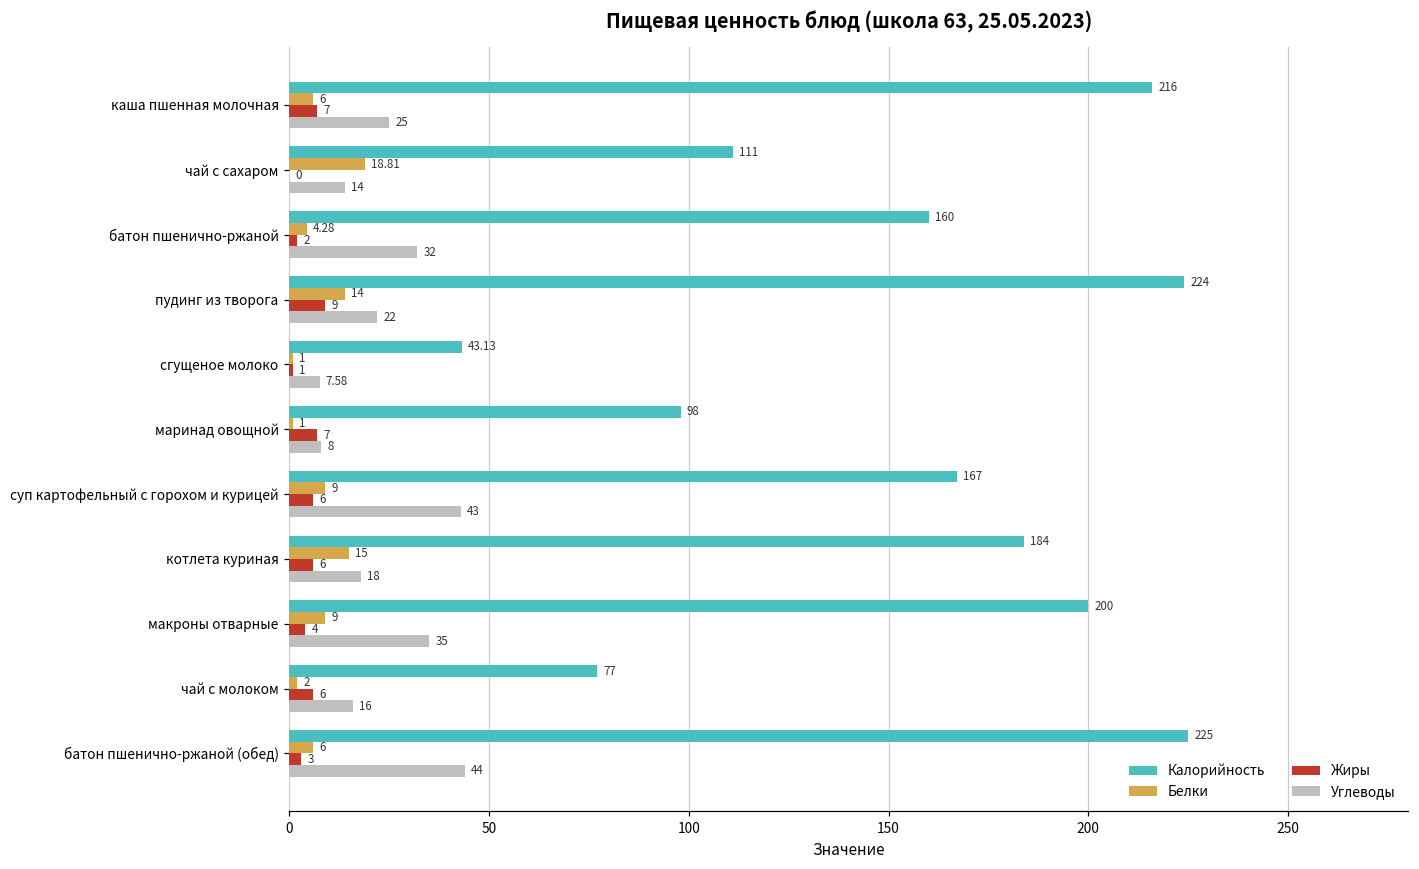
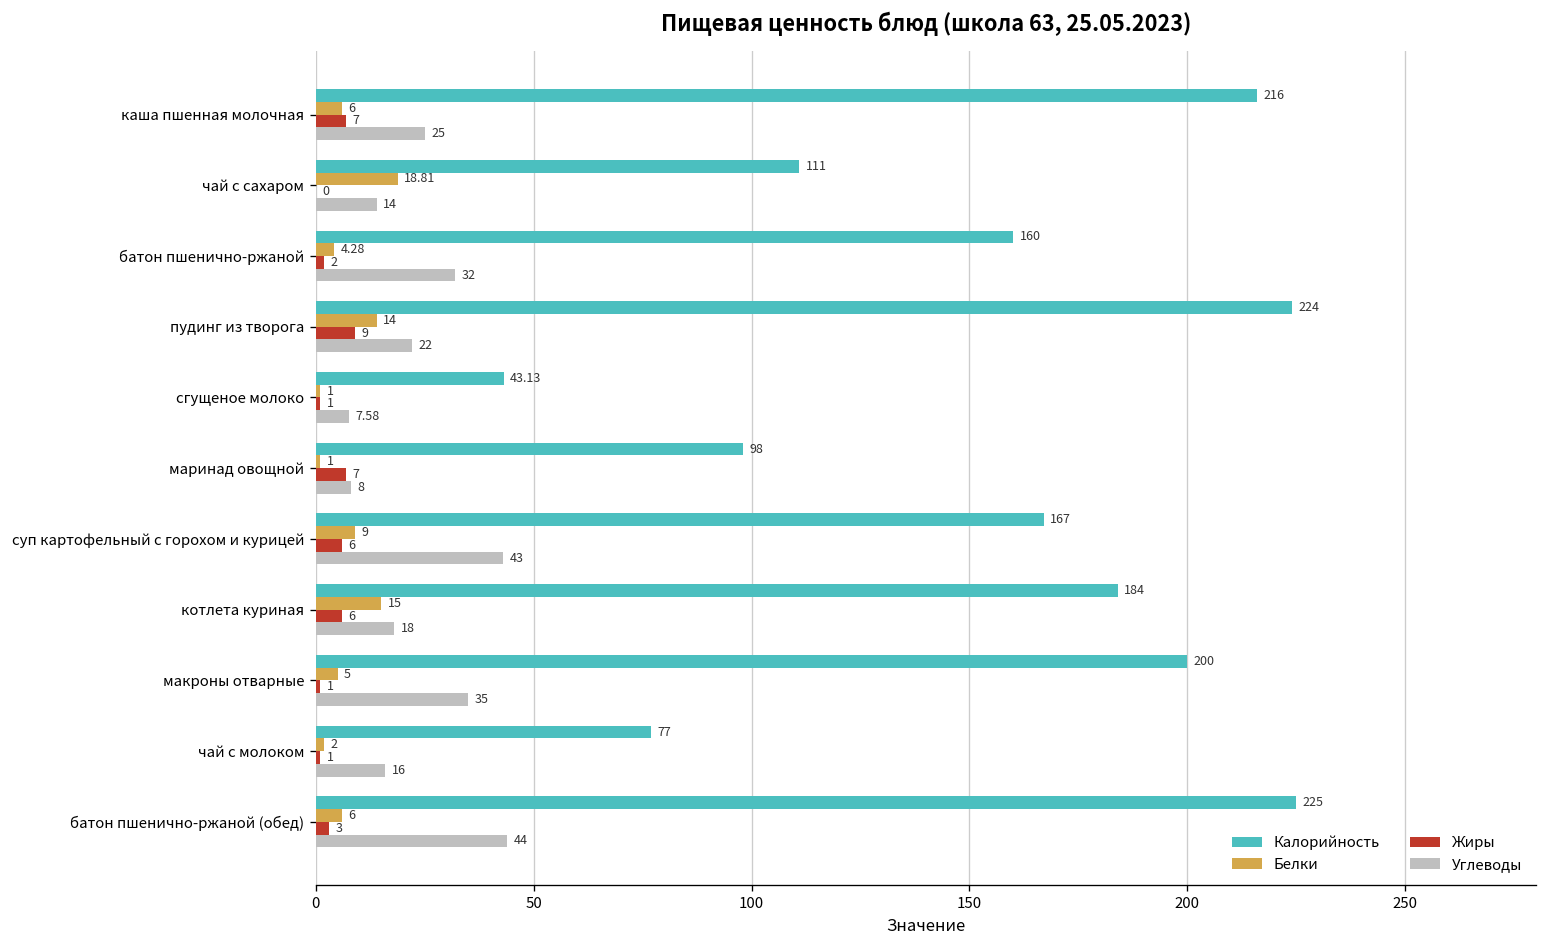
Белки, макроны отварные: 9 -> 5
Жиры, макроны отварные: 4 -> 1
Жиры, чай с молоком: 6 -> 1
